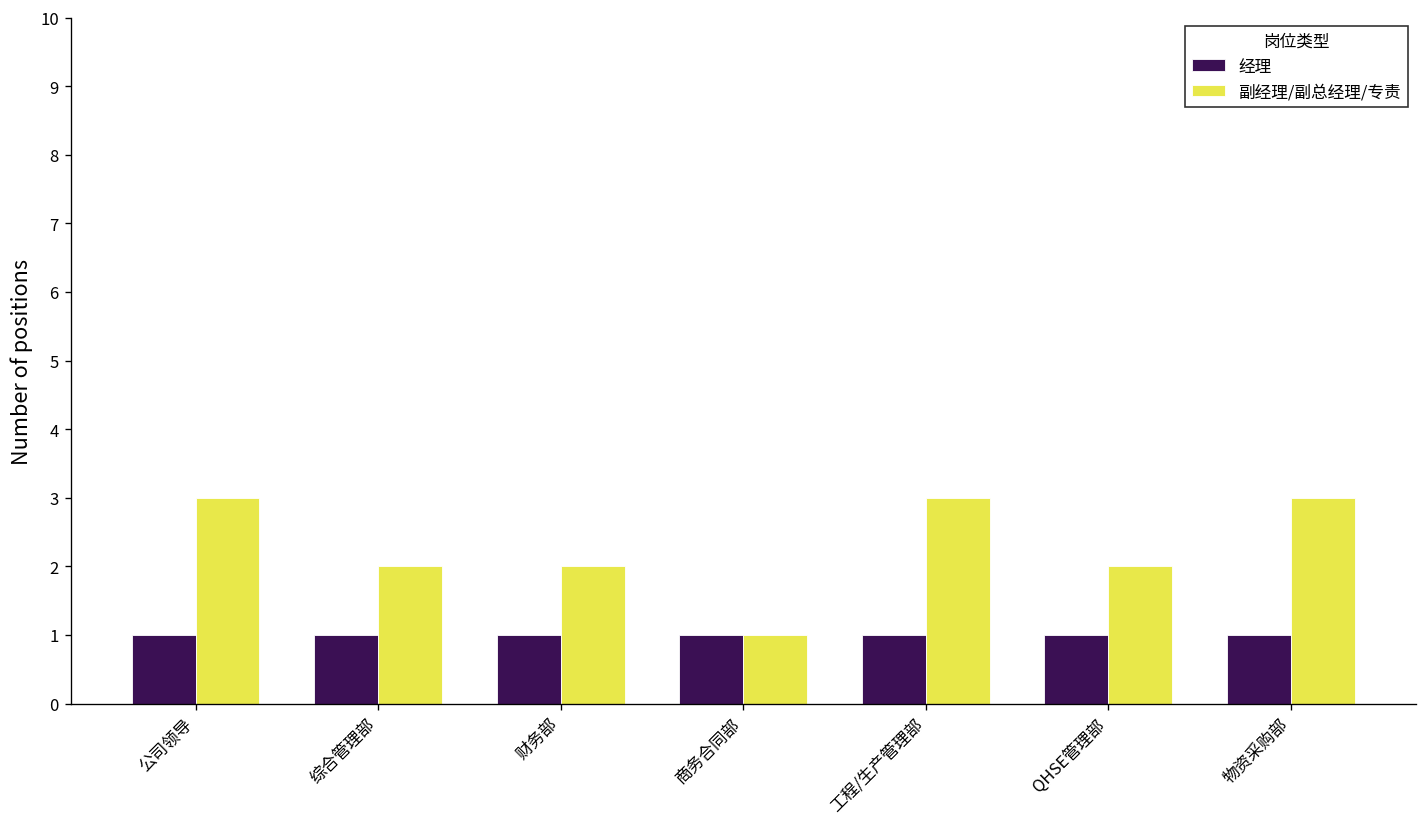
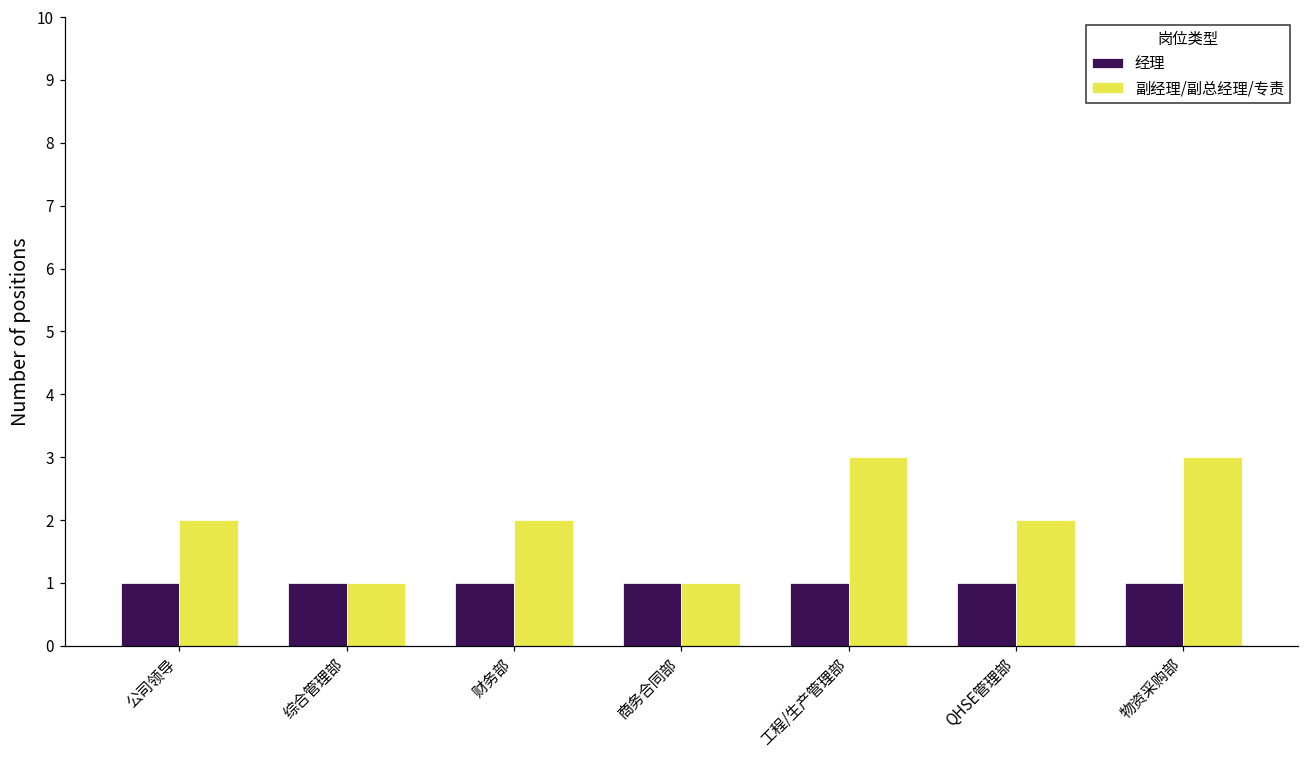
副经理/副总经理/专责, 公司领导: 3 -> 2
副经理/副总经理/专责, 综合管理部: 2 -> 1
